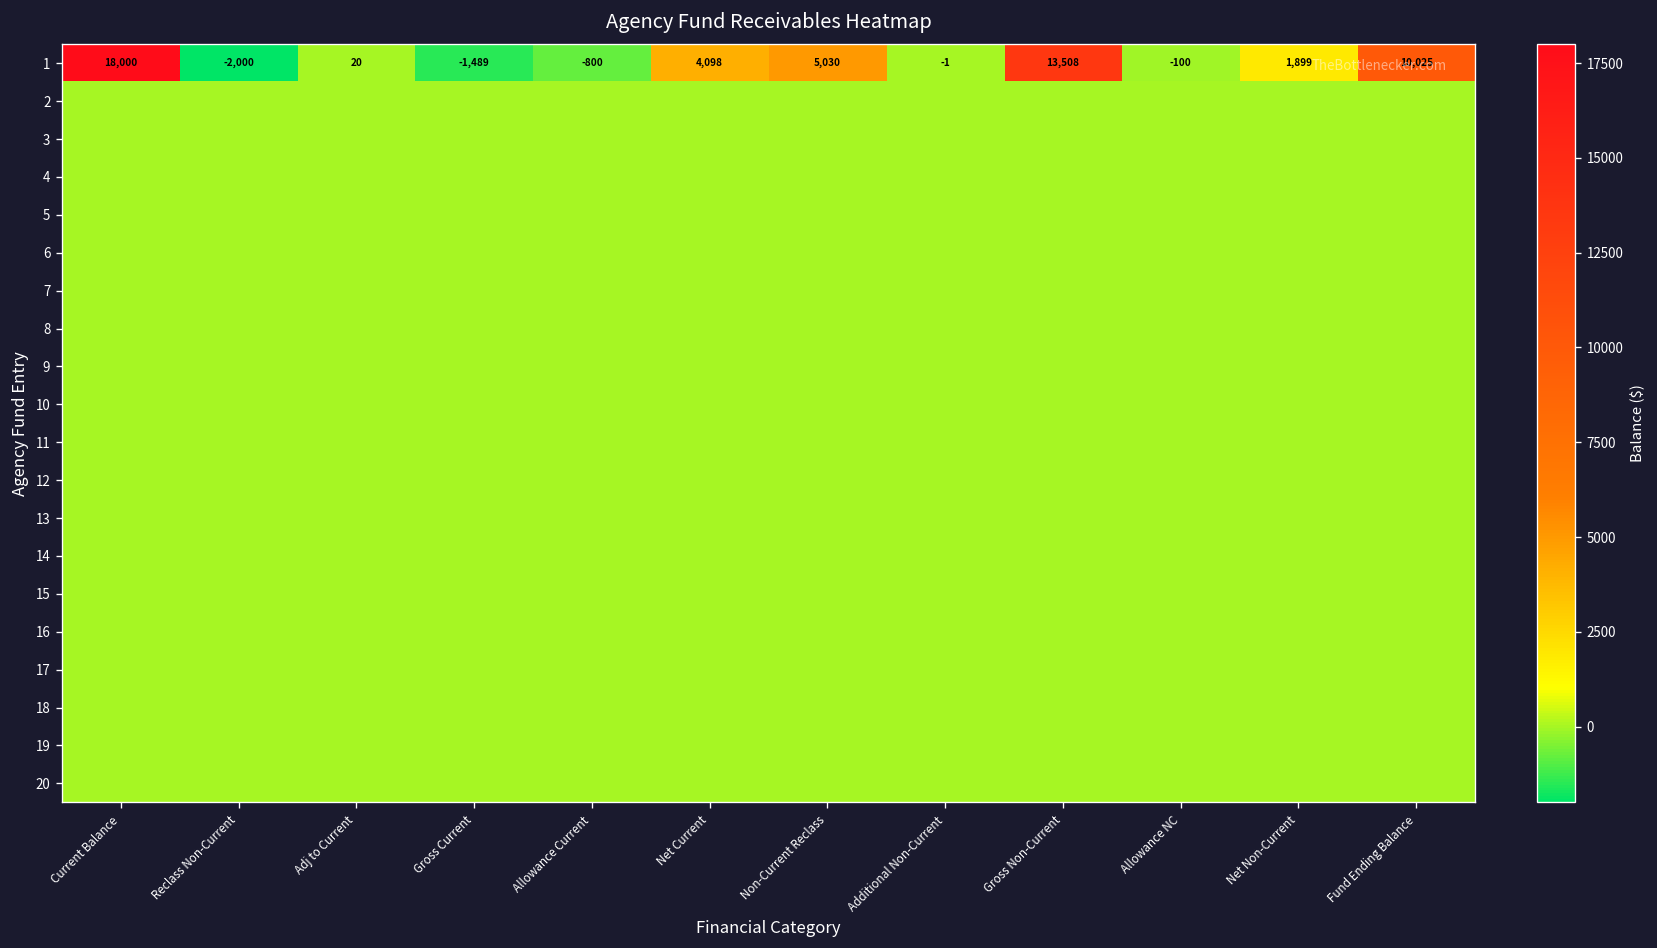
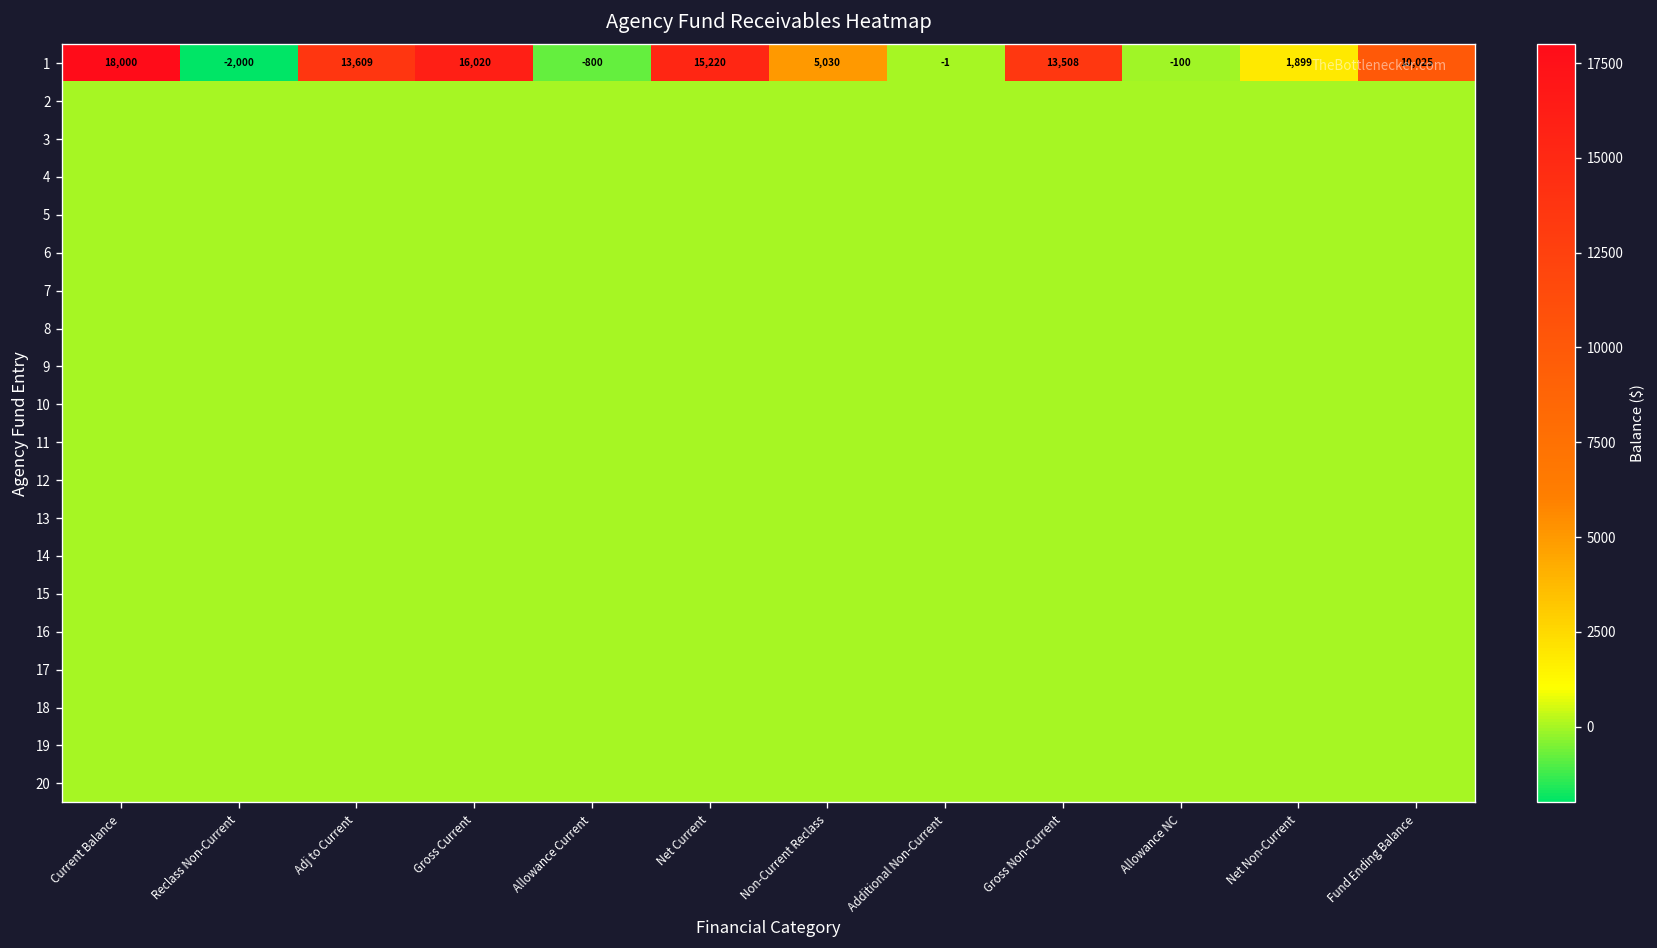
1, Adj to Current: 20 -> 13,609
1, Gross Current: -1,489 -> 16,020
1, Net Current: 4,098 -> 15,220
